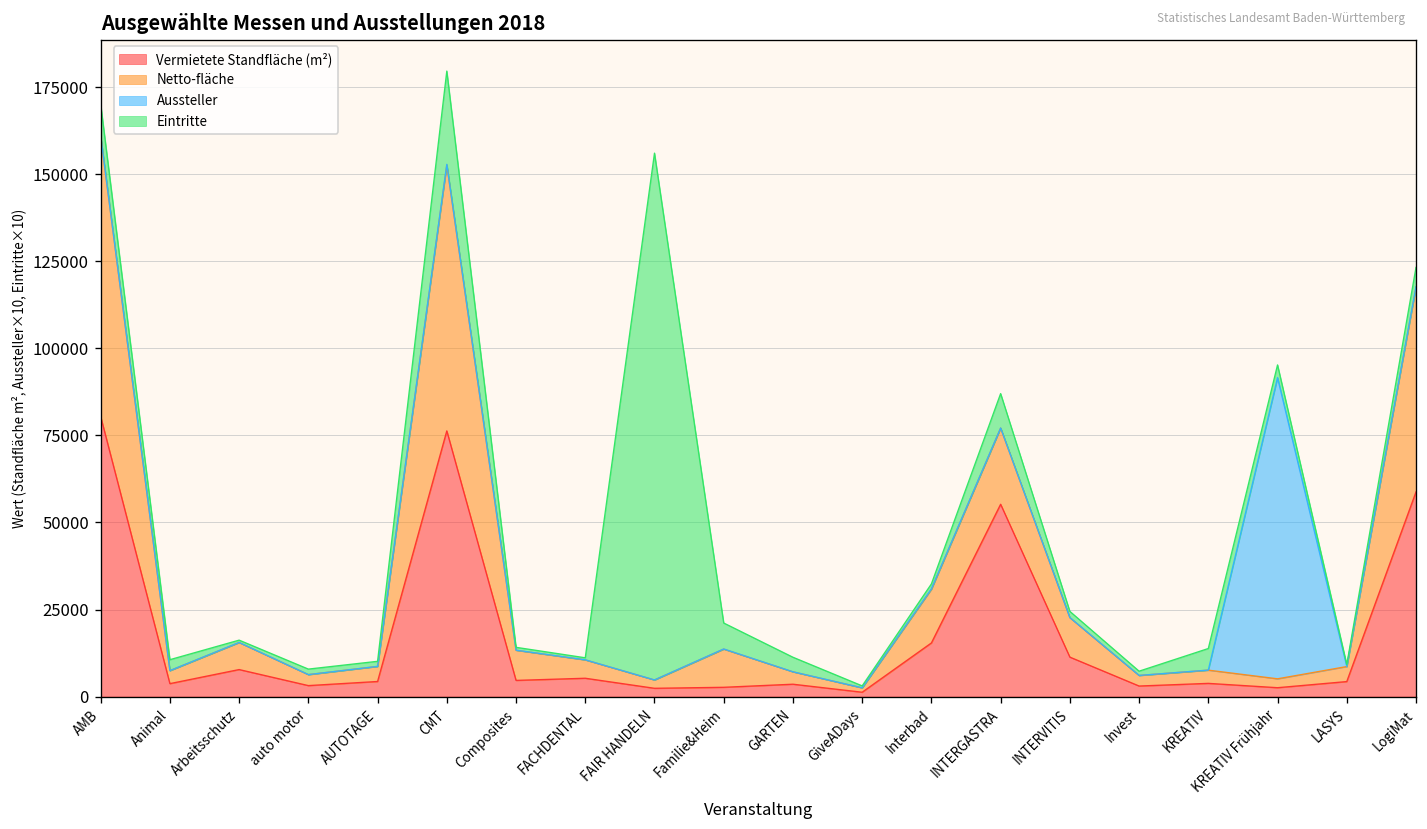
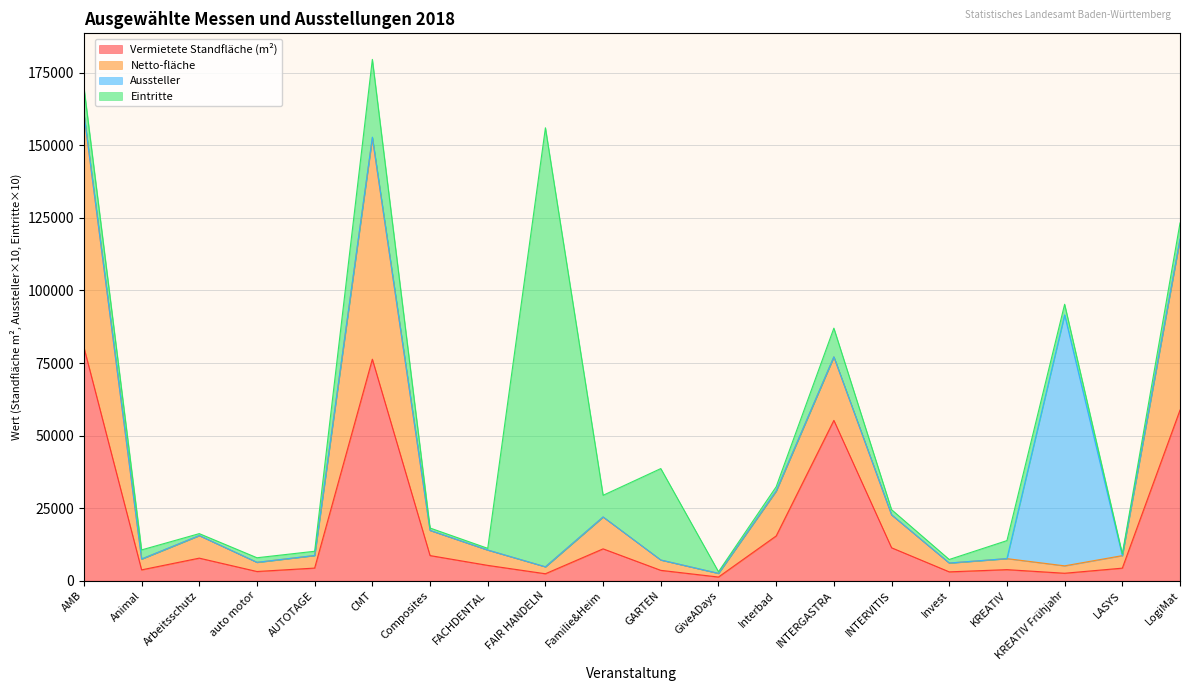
Vermietete Standfläche (m²), Composites: 5000 -> 9000
Vermietete Standfläche (m²), Familie&Heim: 3000 -> 11000
Eintritte, GARTEN: 4000 -> 32000
